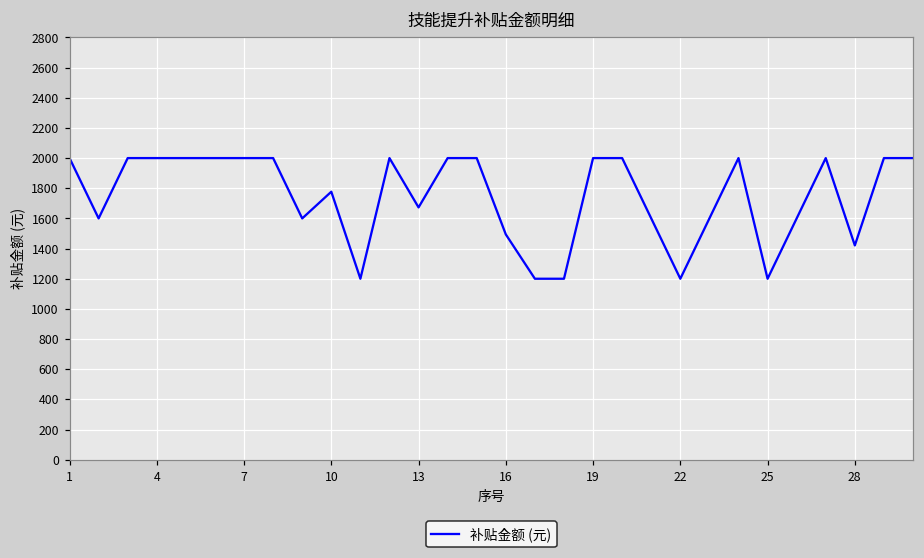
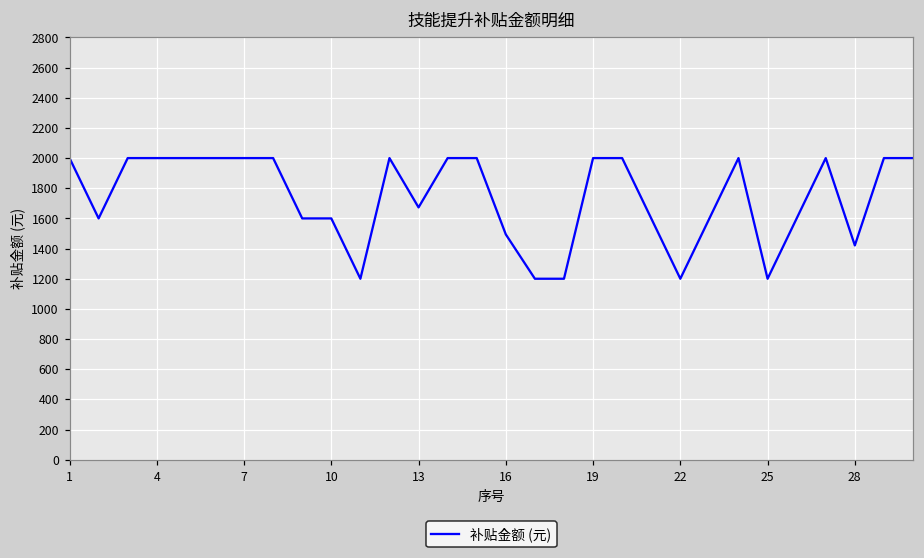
10: 1780 -> 1600
